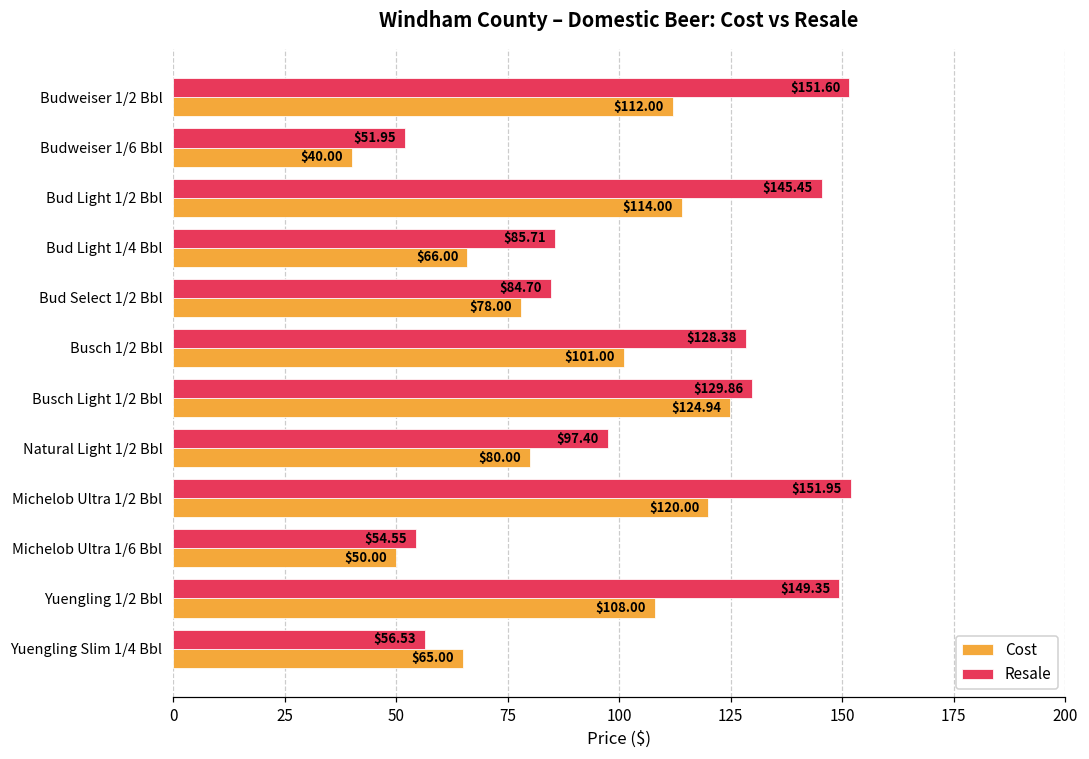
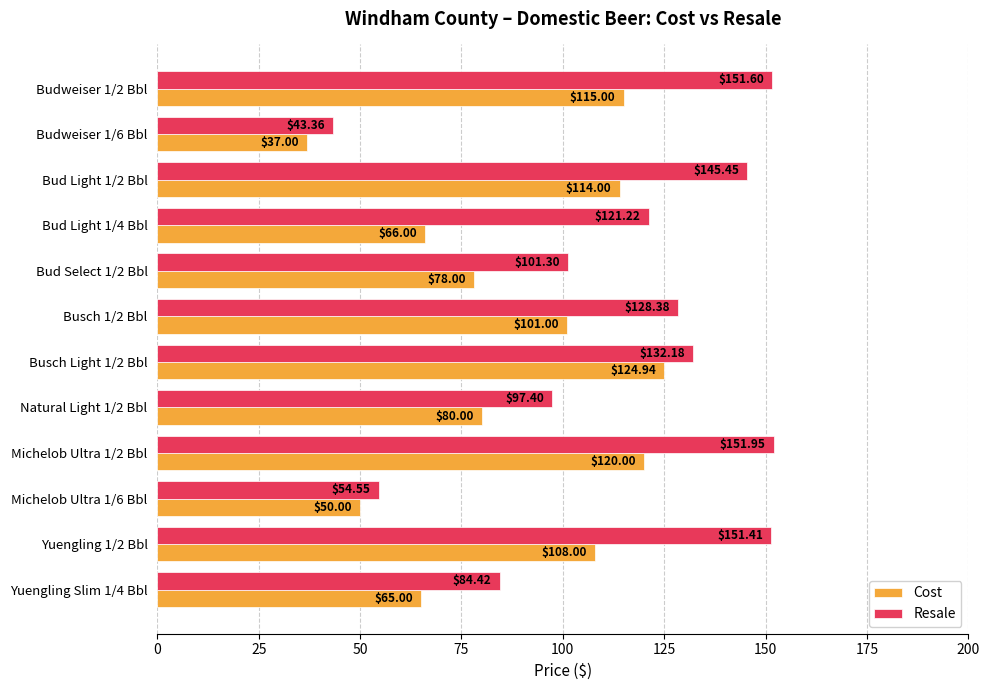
Cost, Budweiser 1/2 Bbl: $112.00 -> $115.00
Resale, Budweiser 1/6 Bbl: $51.95 -> $43.36
Cost, Budweiser 1/6 Bbl: $40.00 -> $37.00
Resale, Bud Light 1/4 Bbl: $85.71 -> $121.22
Resale, Bud Select 1/2 Bbl: $84.70 -> $101.30
Resale, Busch Light 1/2 Bbl: $129.86 -> $132.18
Resale, Yuengling 1/2 Bbl: $149.35 -> $151.41
Resale, Yuengling Slim 1/4 Bbl: $56.53 -> $84.42
